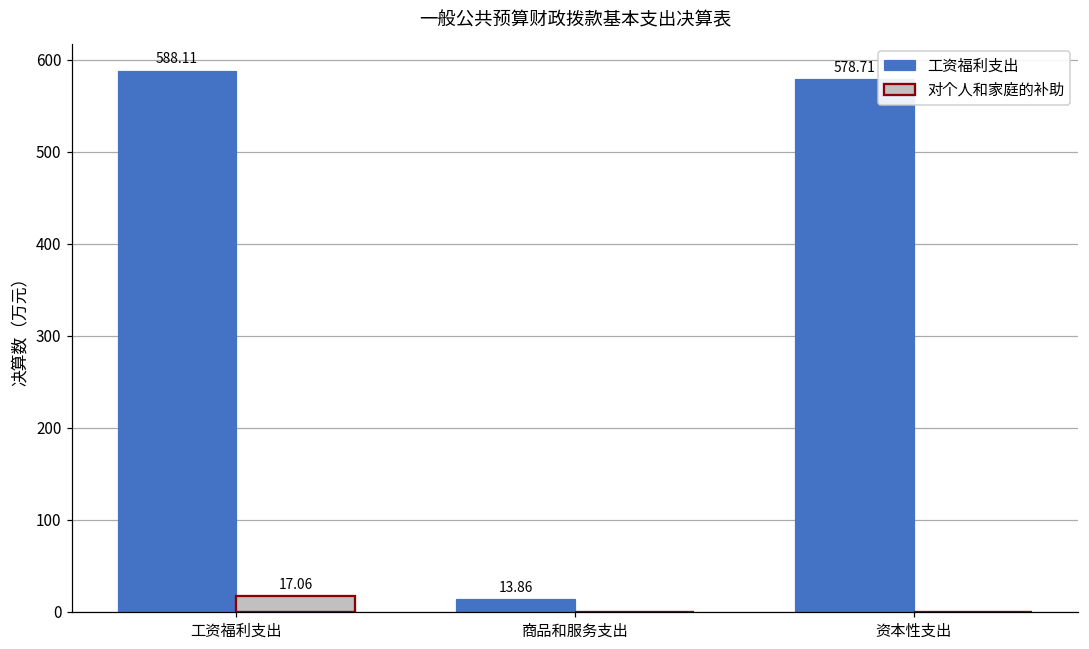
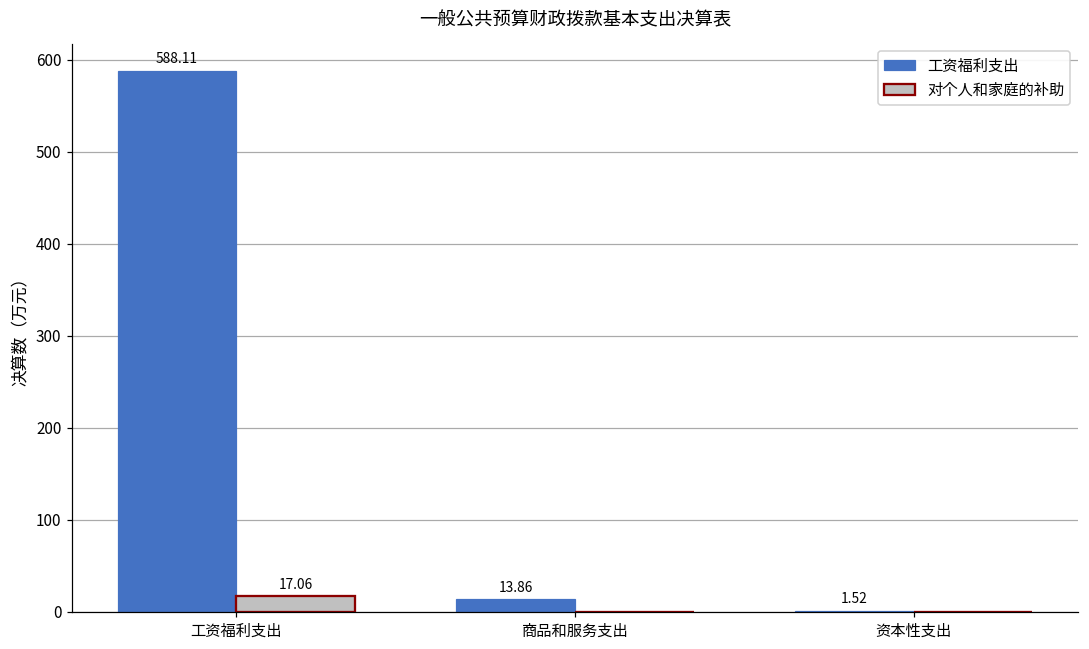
工资福利支出, 资本性支出: 578.71 -> 1.52
